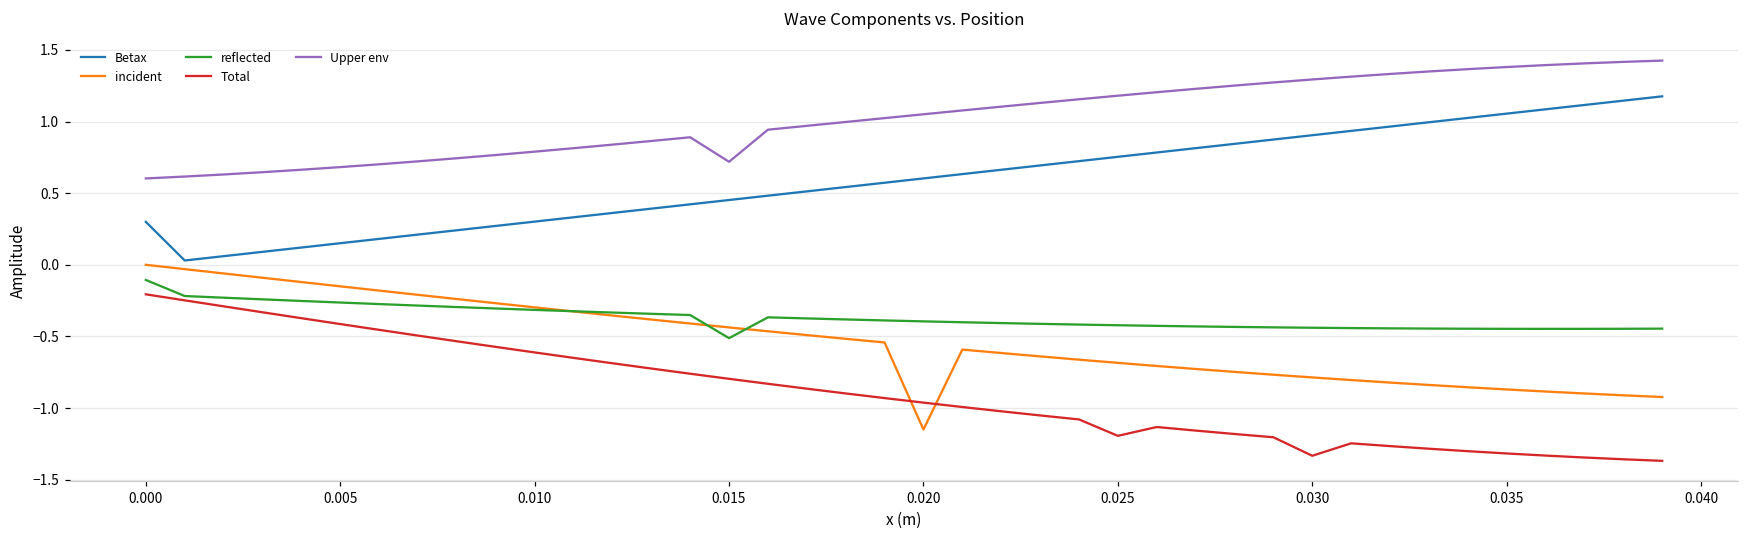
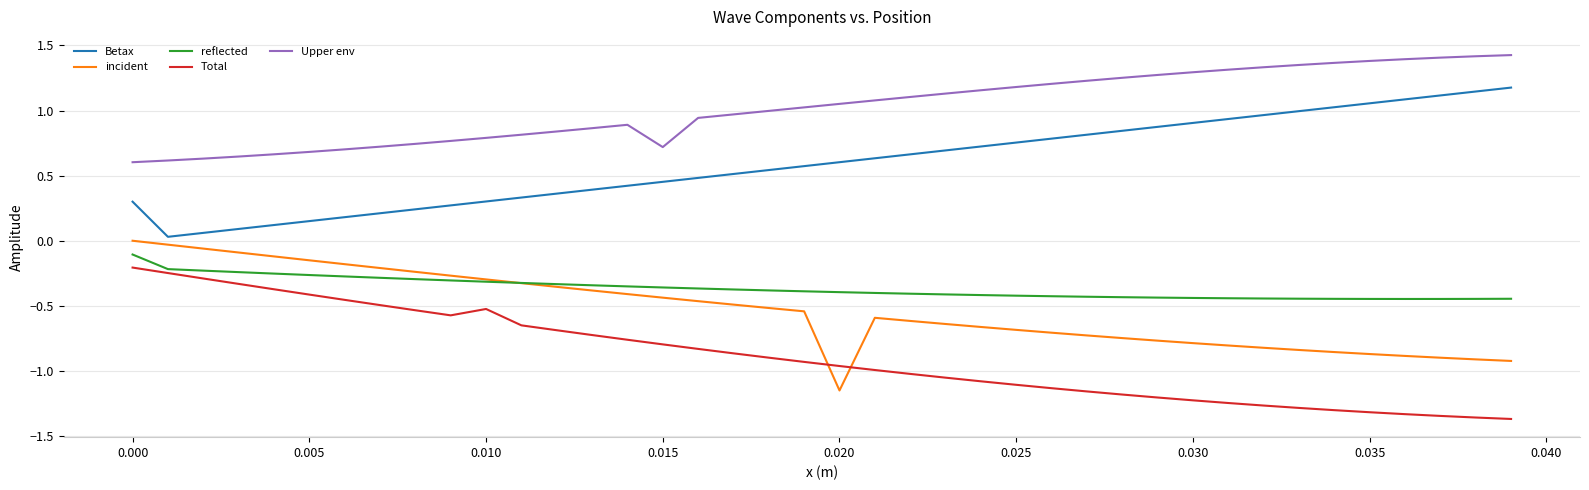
Total, 0.010: -0.61 -> -0.52
reflected, 0.015: -0.51 -> -0.36
Total, 0.025: -1.19 -> -1.11
Total, 0.030: -1.33 -> -1.23
